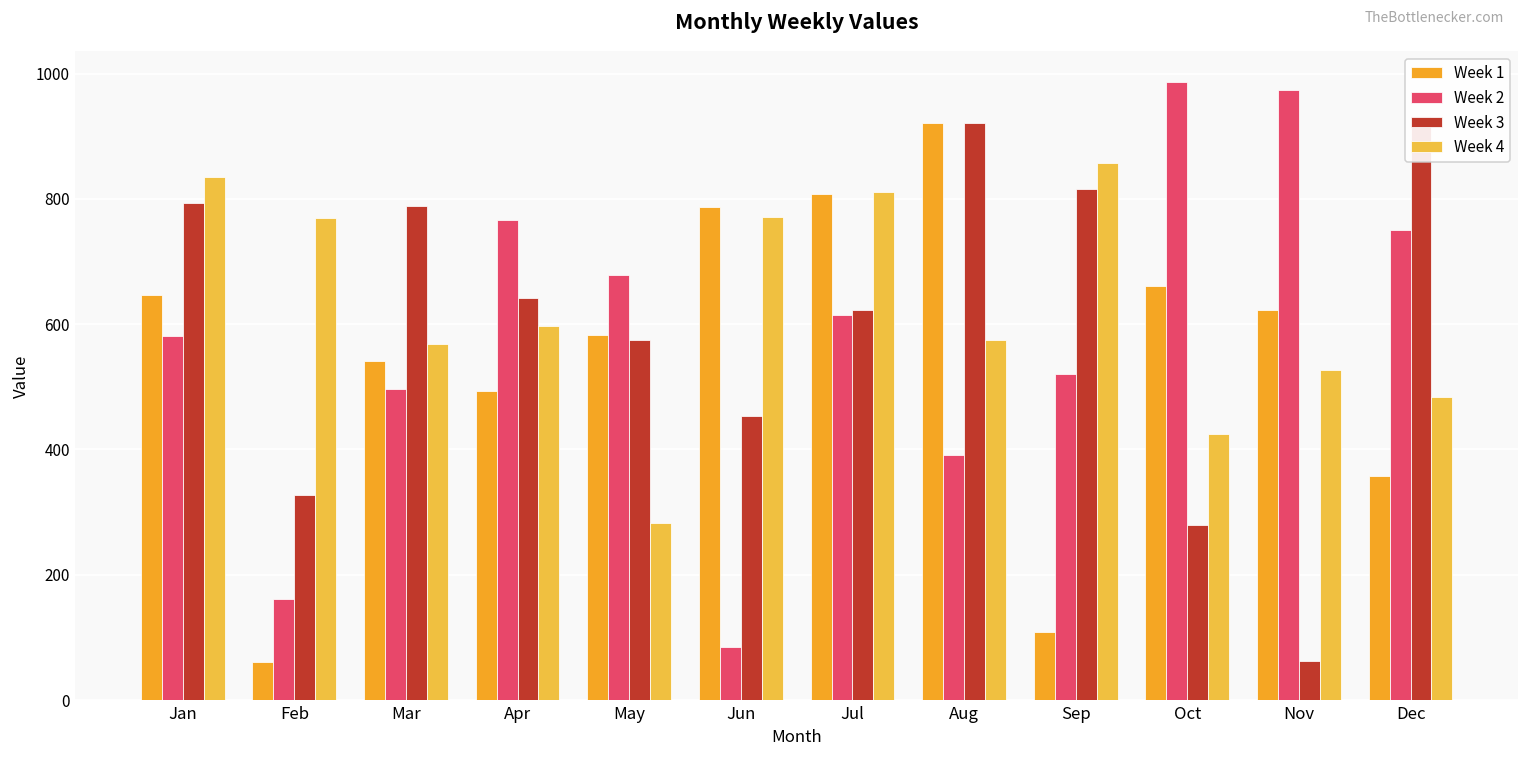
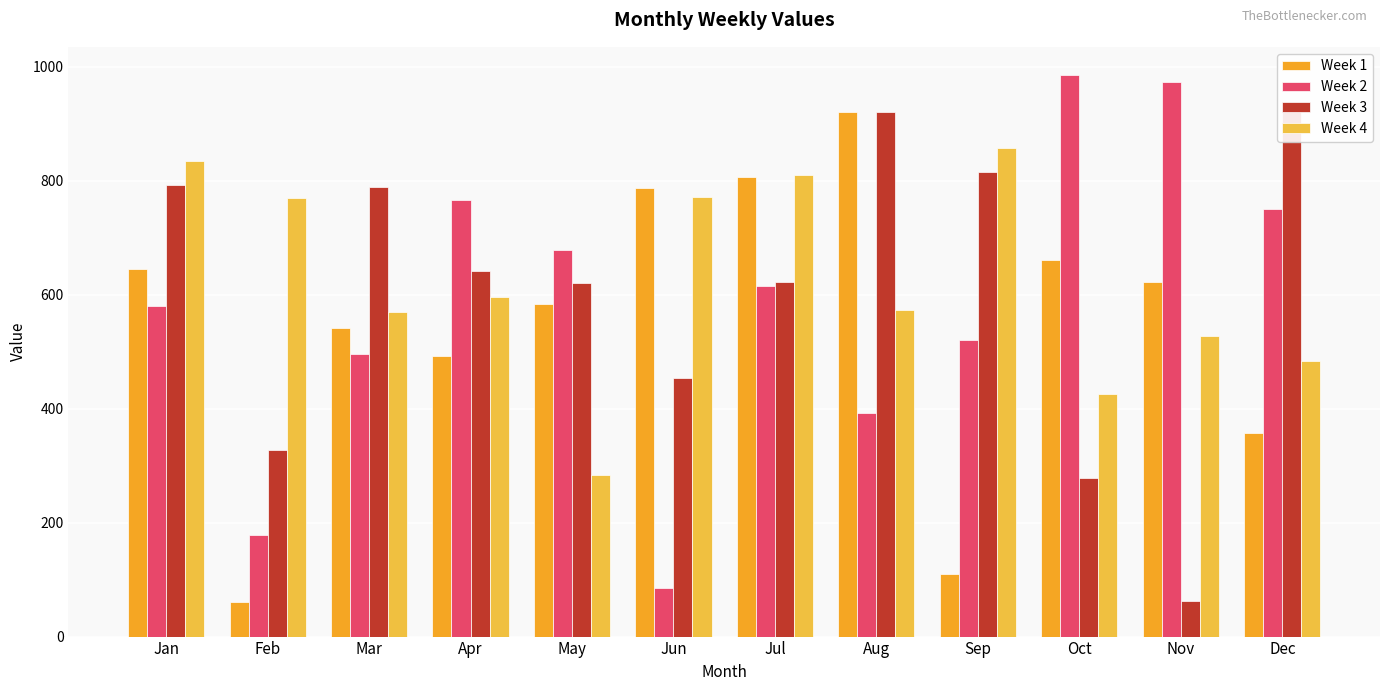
Week 2, Feb: 160 -> 180
Week 3, May: 570 -> 620
